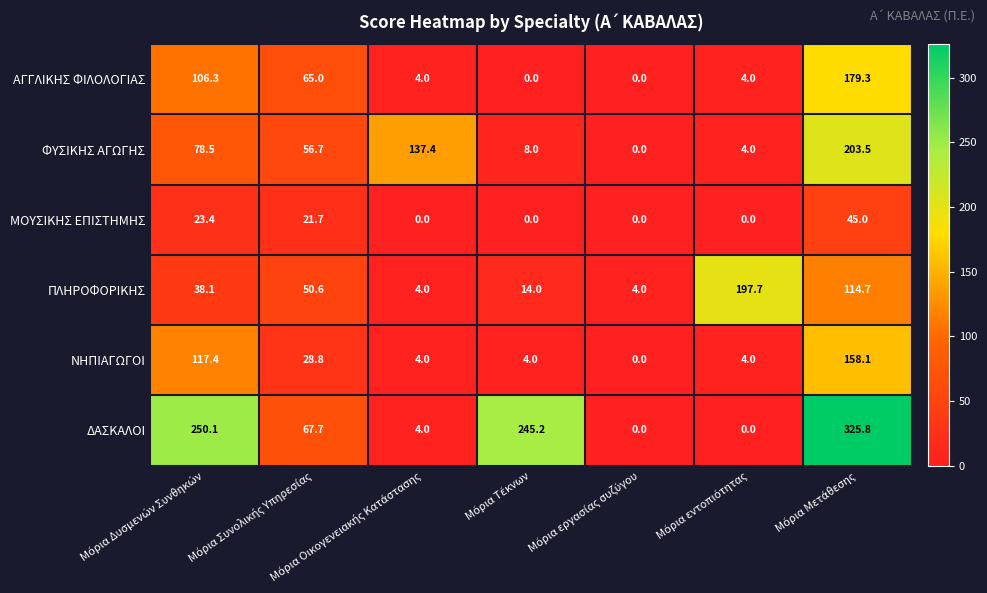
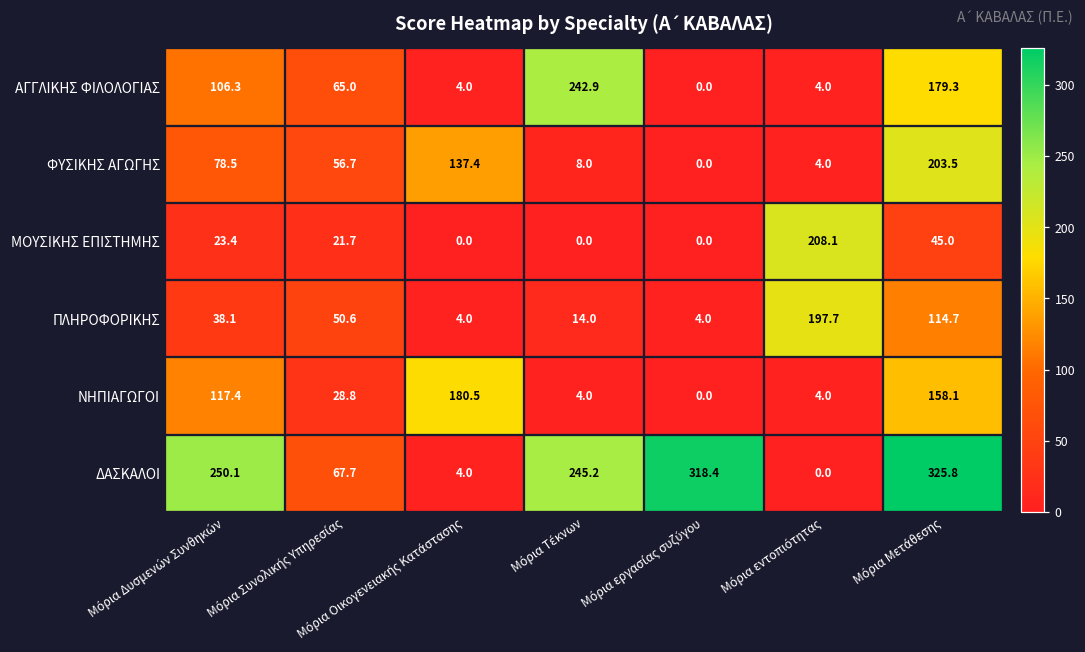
ΑΓΓΛΙΚΗΣ ΦΙΛΟΛΟΓΙΑΣ, Μόρια Τέκνων: 0.0 -> 242.9
ΜΟΥΣΙΚΗΣ ΕΠΙΣΤΗΜΗΣ, Μόρια εντοπιότητας: 0.0 -> 208.1
ΝΗΠΙΑΓΩΓΟΙ, Μόρια Οικογενειακής Κατάστασης: 4.0 -> 180.5
ΔΑΣΚΑΛΟΙ, Μόρια εργασίας συζύγου: 0.0 -> 318.4
